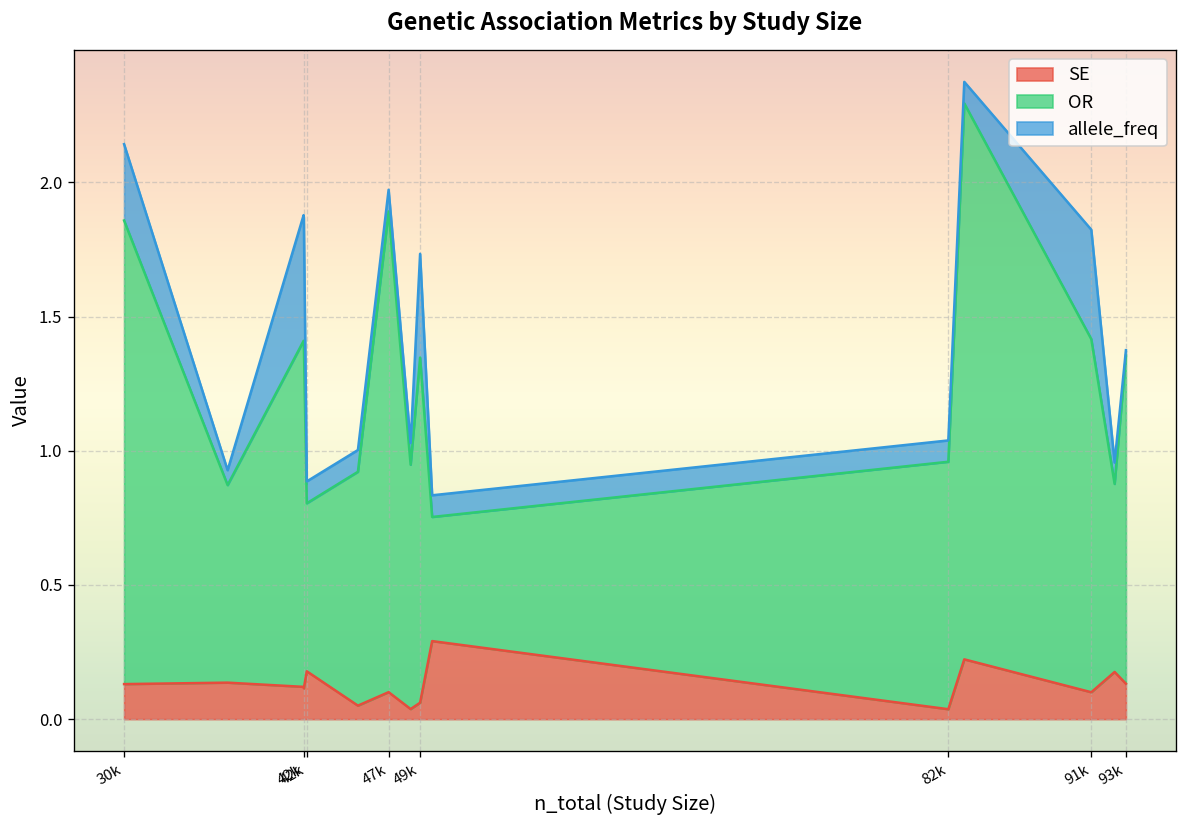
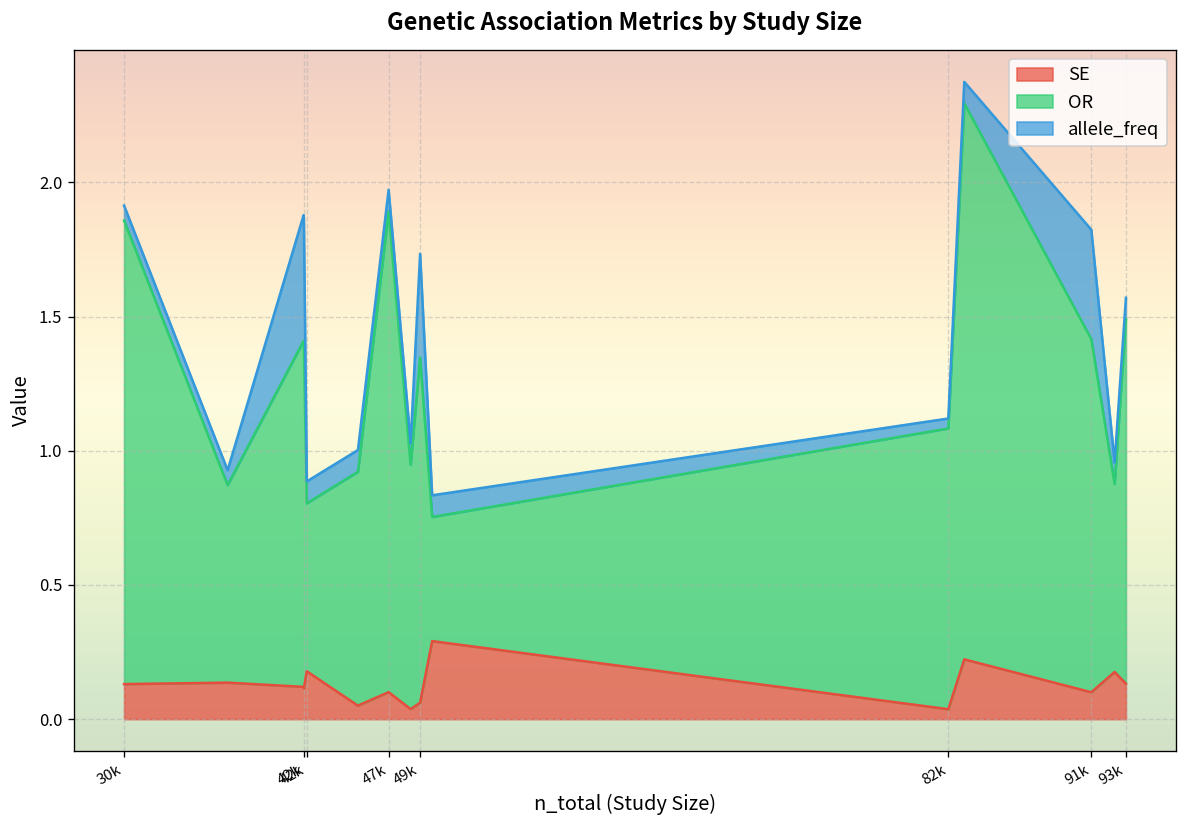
allele_freq, 30k: 0.28 -> 0.06
OR, 82k: 0.92 -> 1.05
allele_freq, 82k: 0.08 -> 0.04
OR, 93k: 1.22 -> 1.36
allele_freq, 93k: 0.02 -> 0.08
